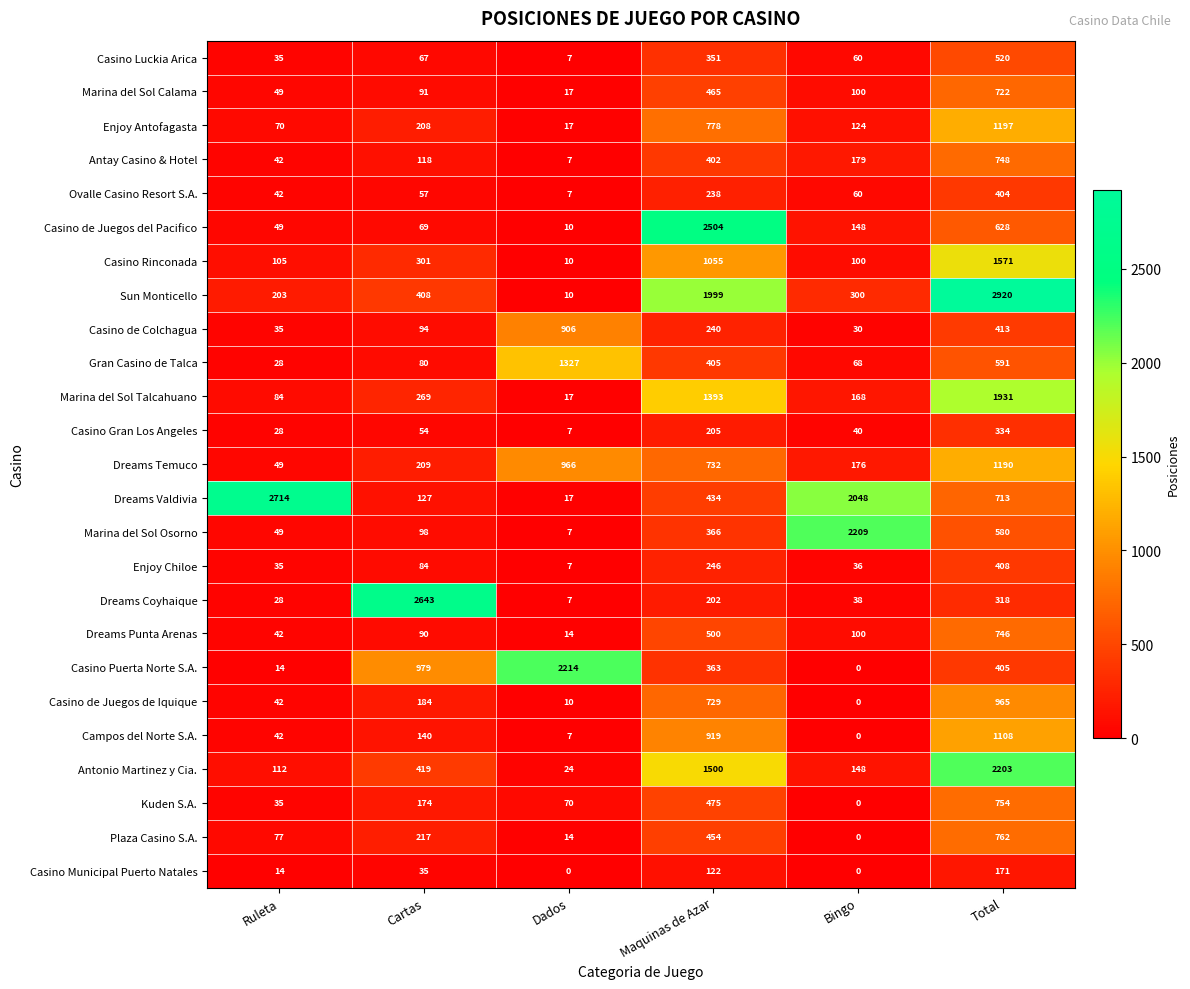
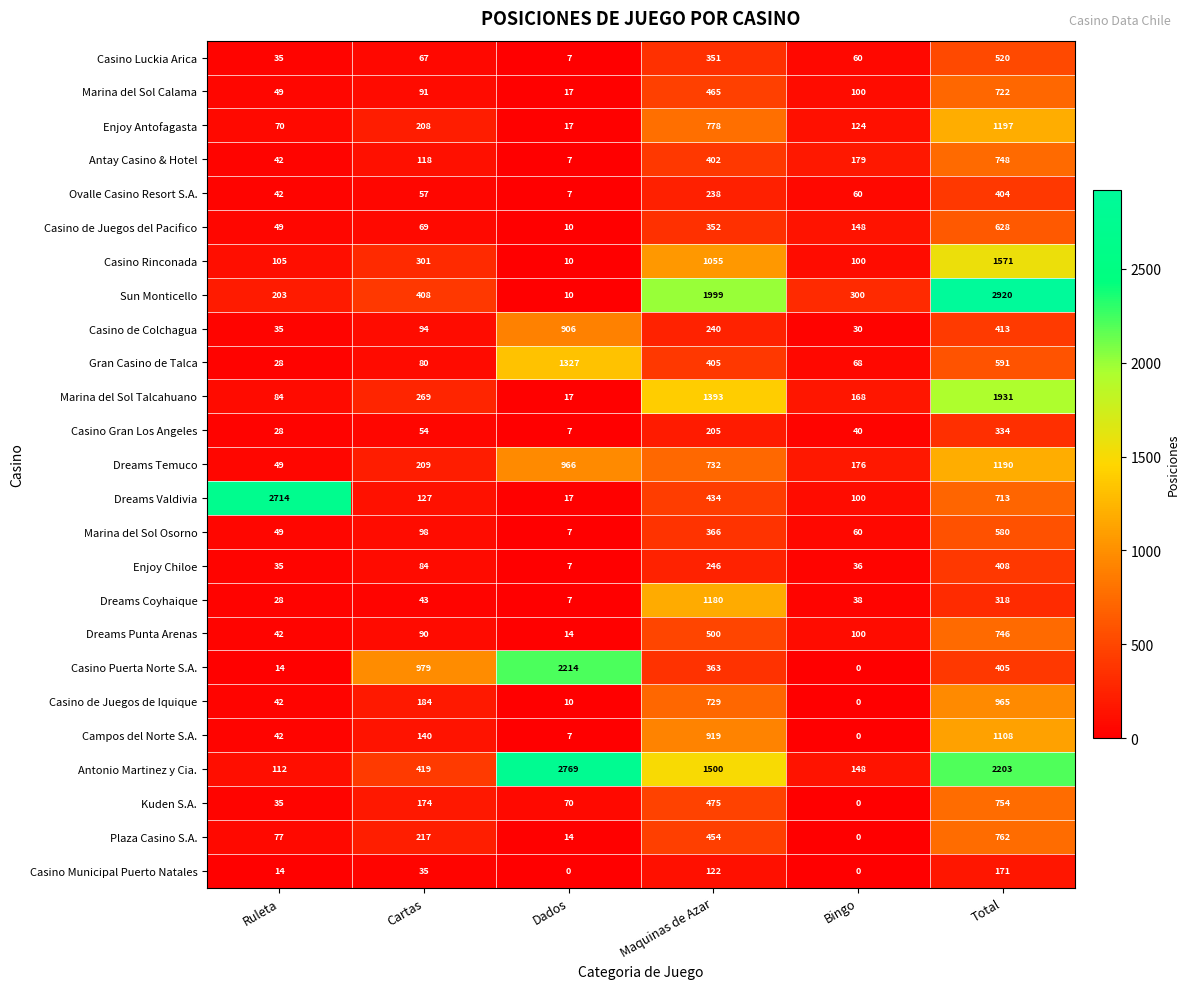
Casino de Juegos del Pacifico, Maquinas de Azar: 2504 -> 352
Dreams Valdivia, Bingo: 2048 -> 100
Marina del Sol Osorno, Bingo: 2209 -> 60
Dreams Coyhaique, Cartas: 2643 -> 43
Dreams Coyhaique, Maquinas de Azar: 202 -> 1180
Antonio Martinez y Cia., Dados: 24 -> 2769
